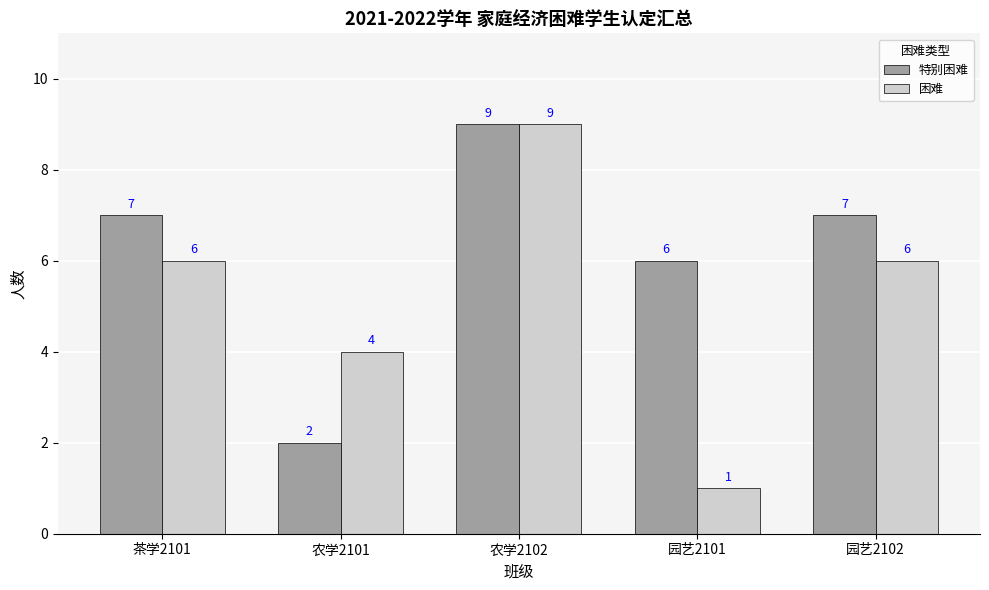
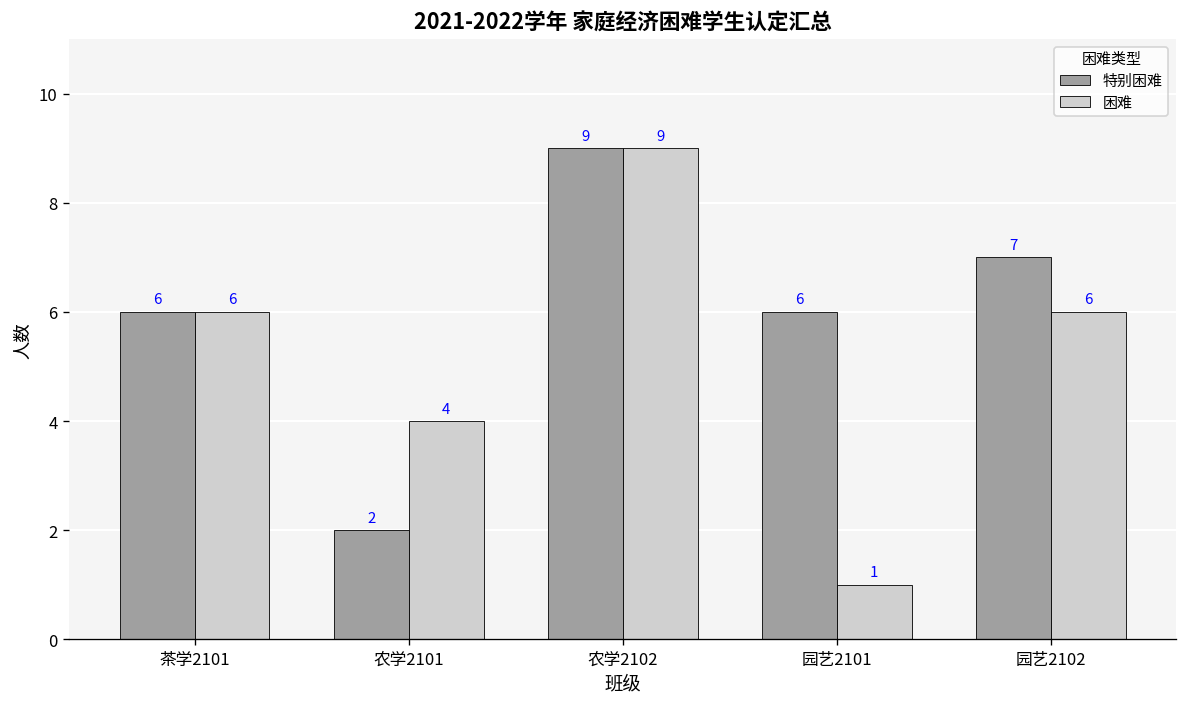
特别困难, 茶学2101: 7 -> 6
